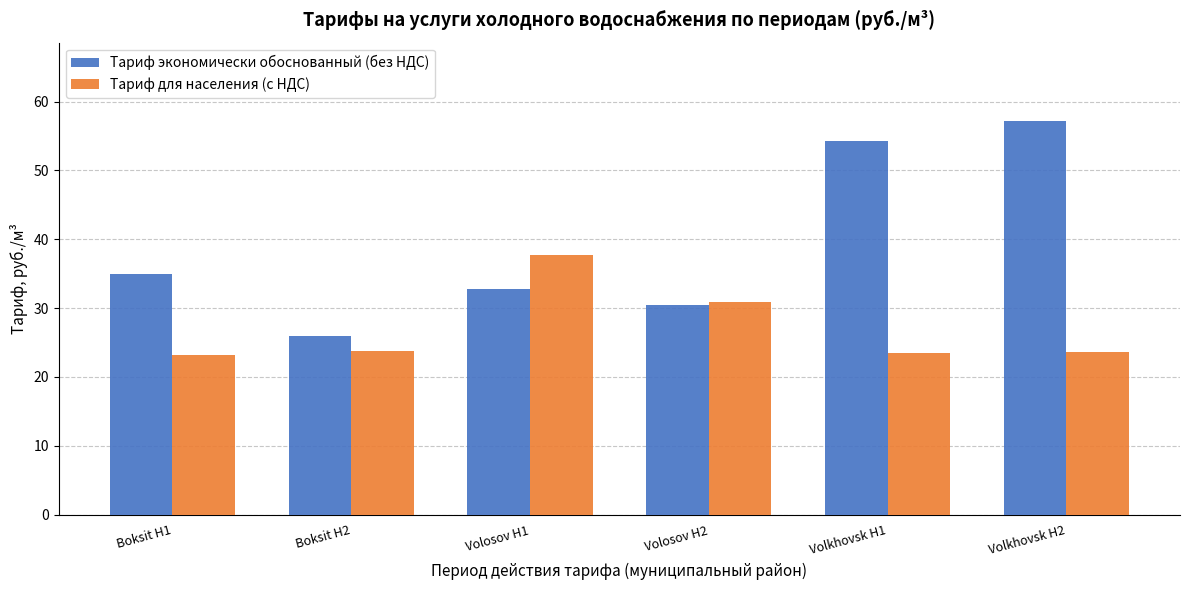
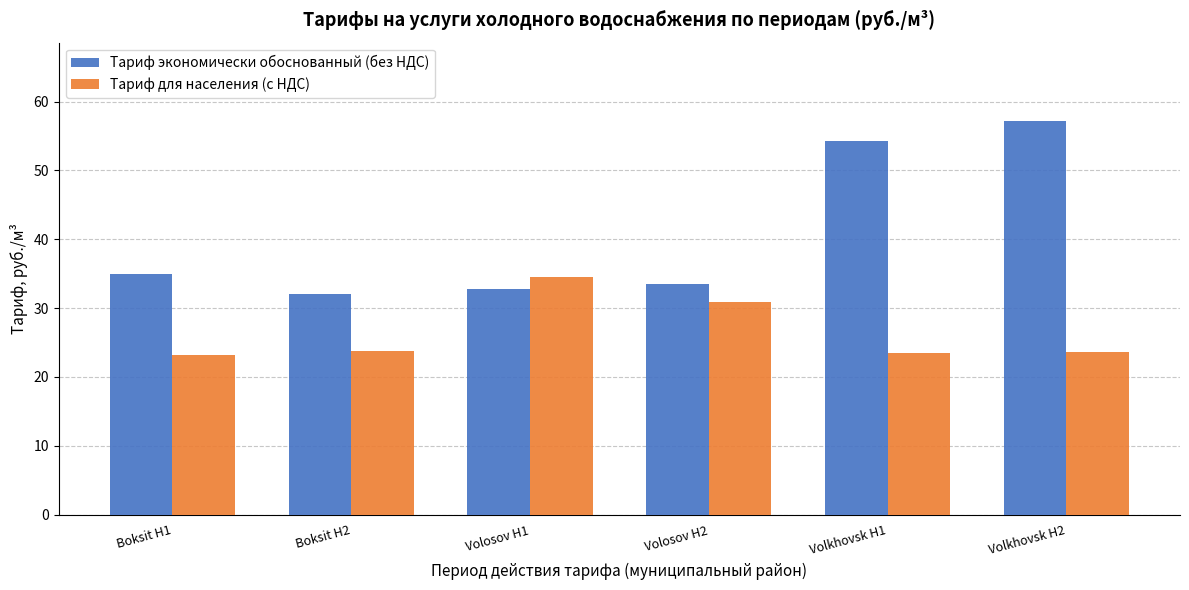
Тариф экономически обоснованный (без НДС), Boksit H2: 26 -> 32
Тариф для населения (с НДС), Volosov H1: 38 -> 34
Тариф экономически обоснованный (без НДС), Volosov H2: 30 -> 33
